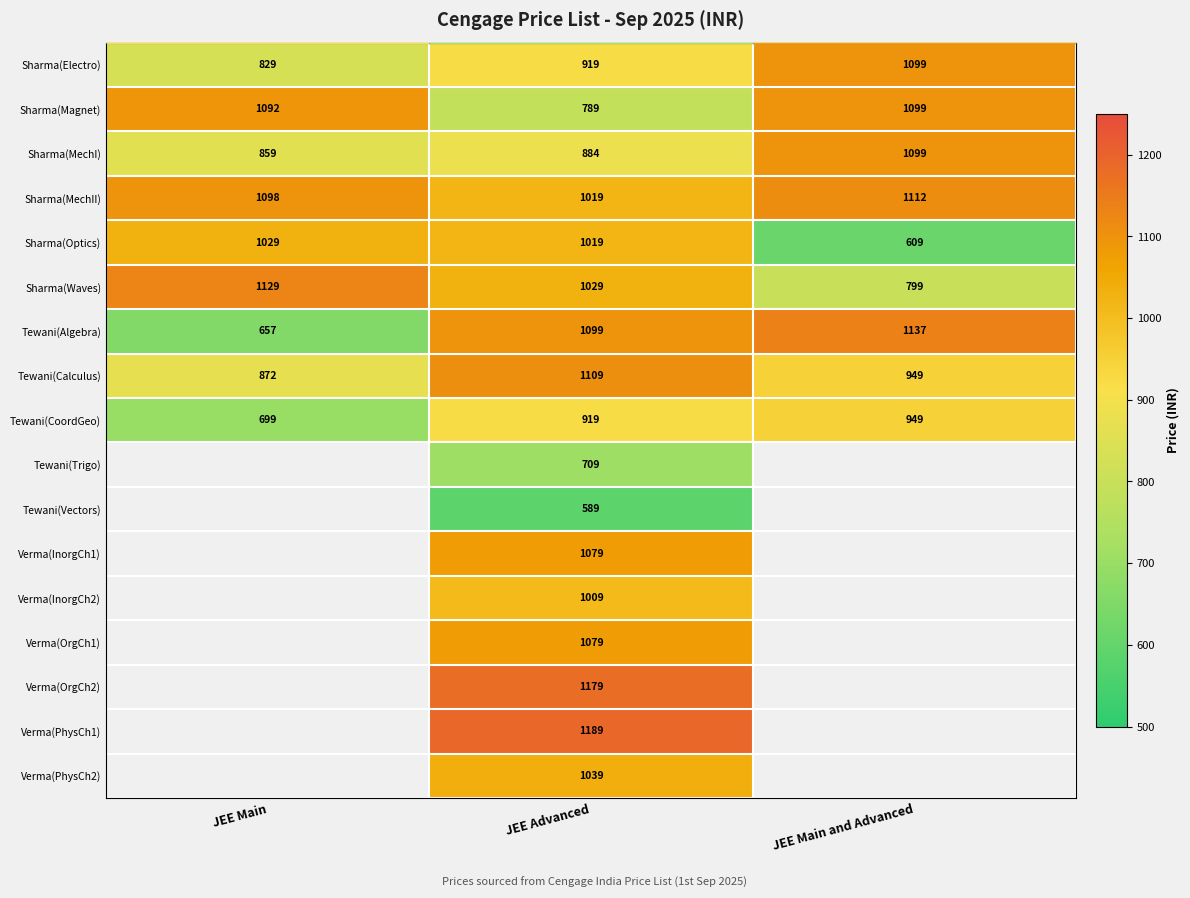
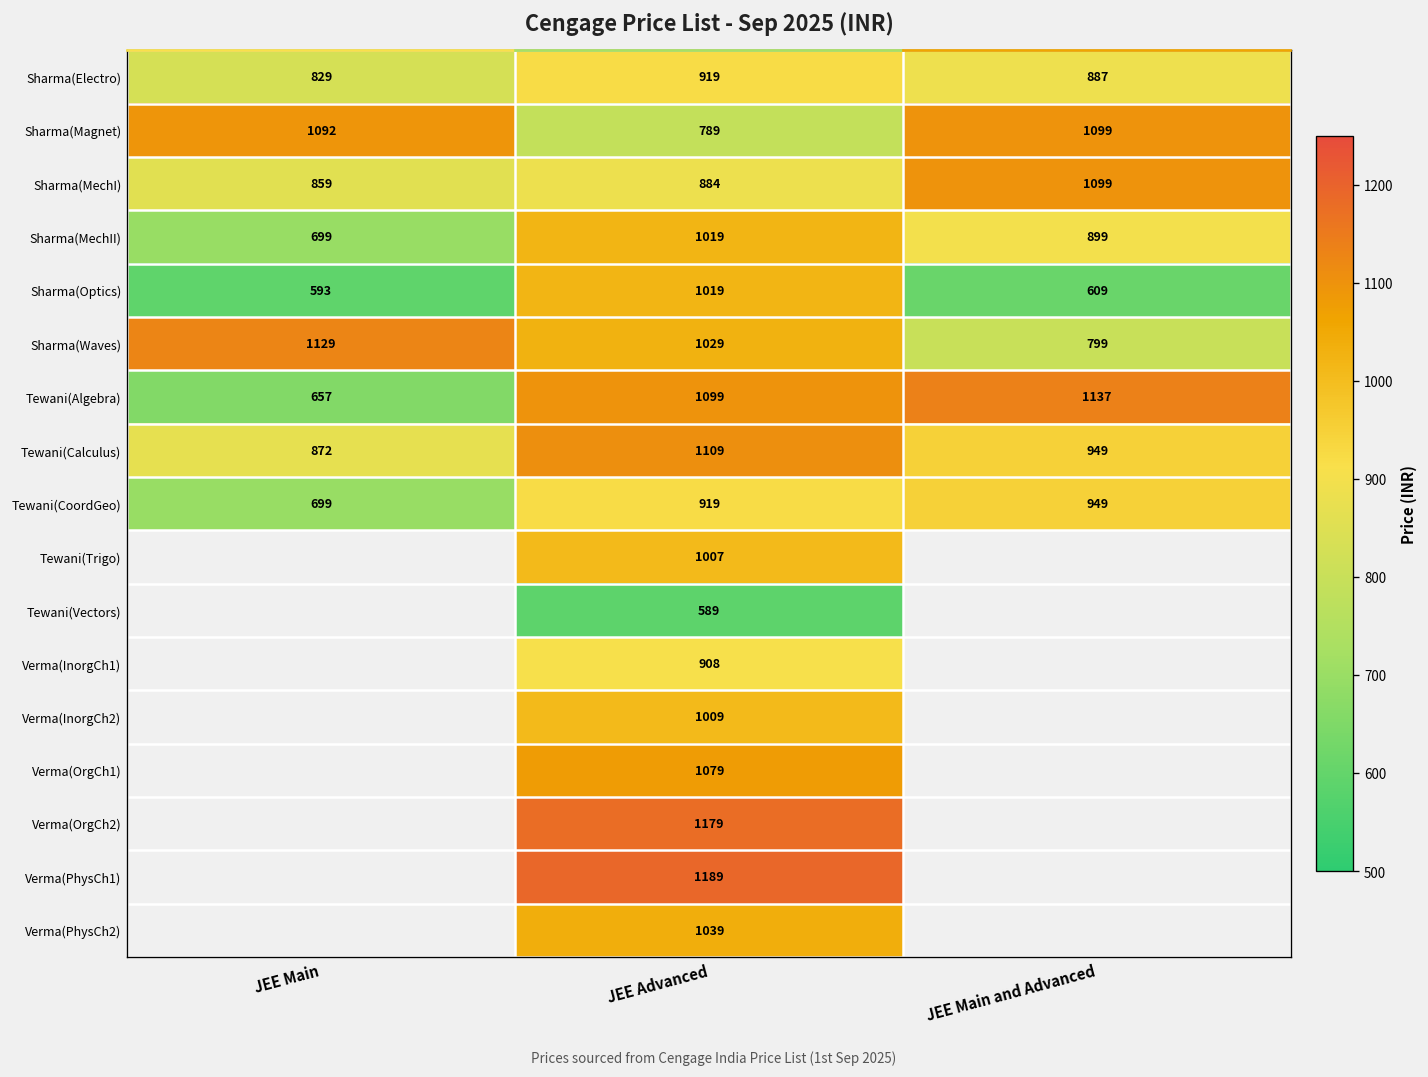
Sharma(Electro), JEE Main and Advanced: 1099 -> 887
Sharma(MechII), JEE Main: 1098 -> 699
Sharma(MechII), JEE Main and Advanced: 1112 -> 899
Sharma(Optics), JEE Main: 1029 -> 593
Tewani(Trigo), JEE Advanced: 709 -> 1007
Verma(InorgCh1), JEE Advanced: 1079 -> 908
